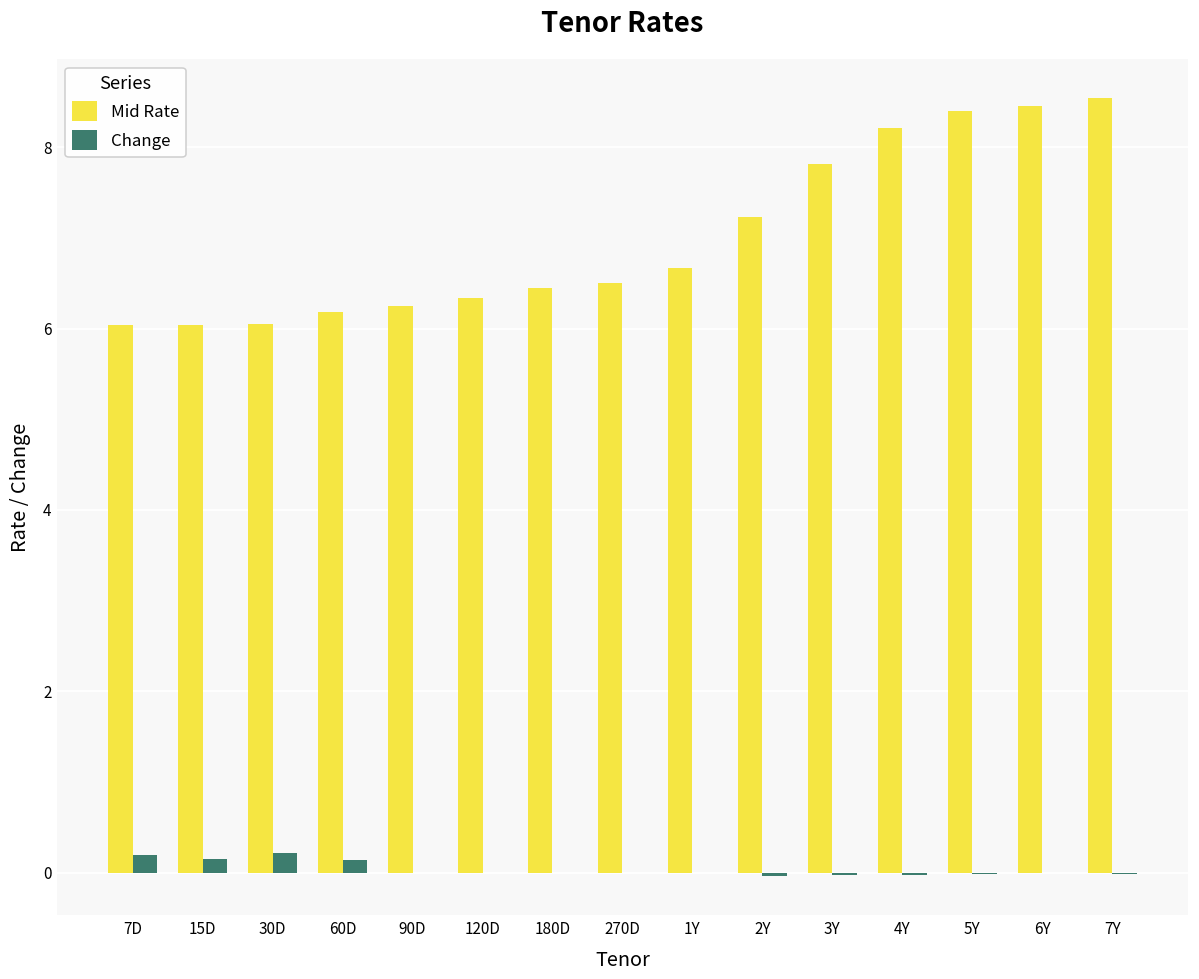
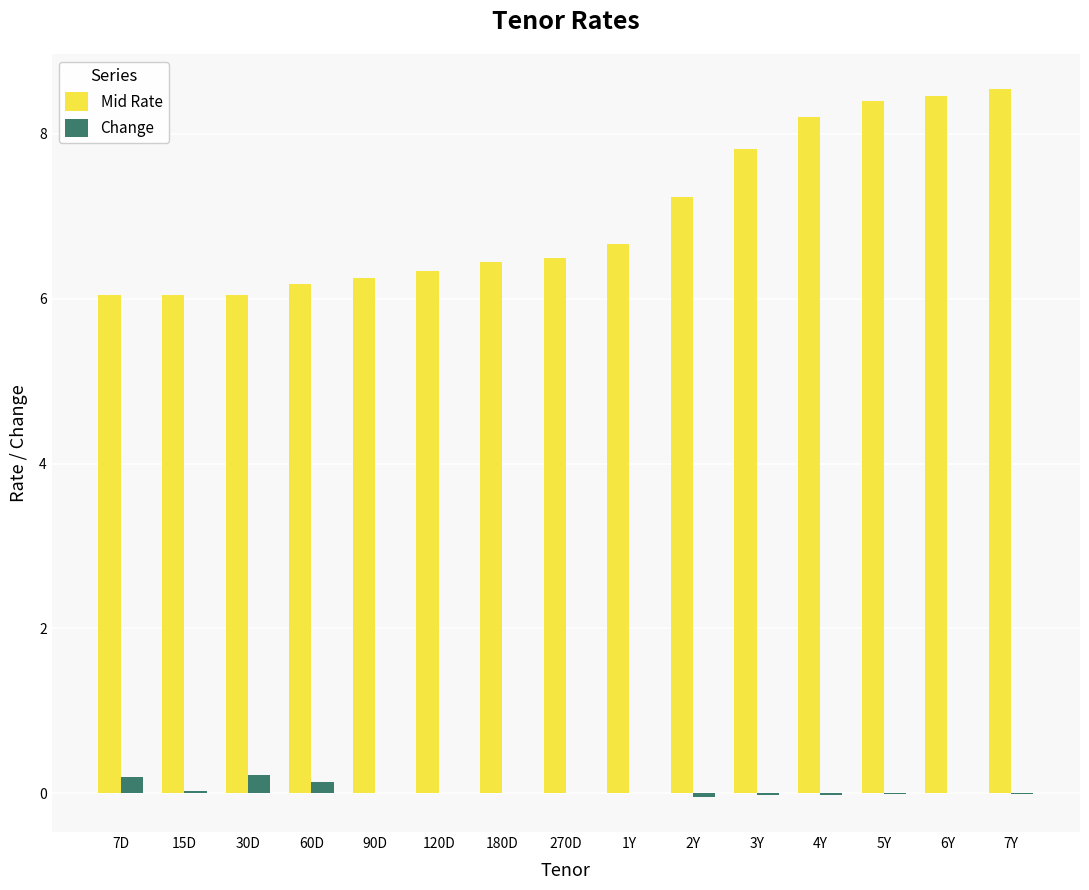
Change, 15D: 0.2 -> 0.0
